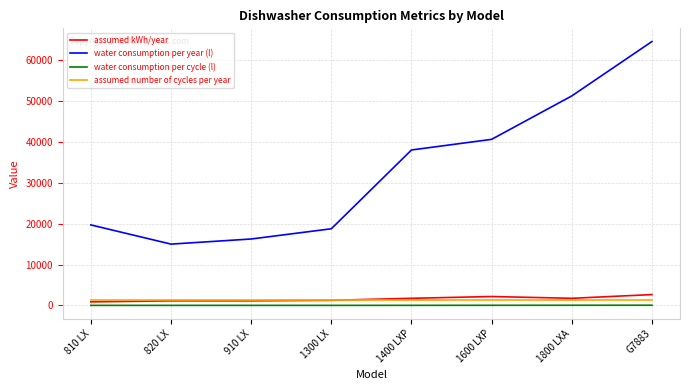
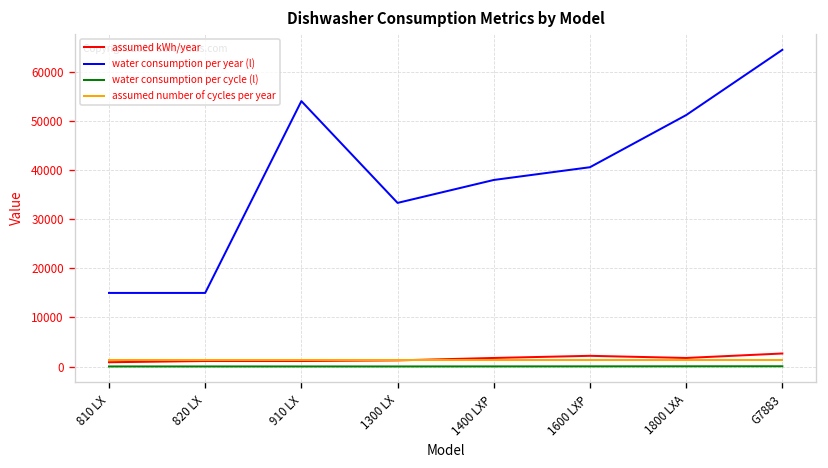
water consumption per year (l), 810 LX: 20000 -> 15000
water consumption per year (l), 910 LX: 16000 -> 54000
water consumption per year (l), 1300 LX: 19000 -> 33000
